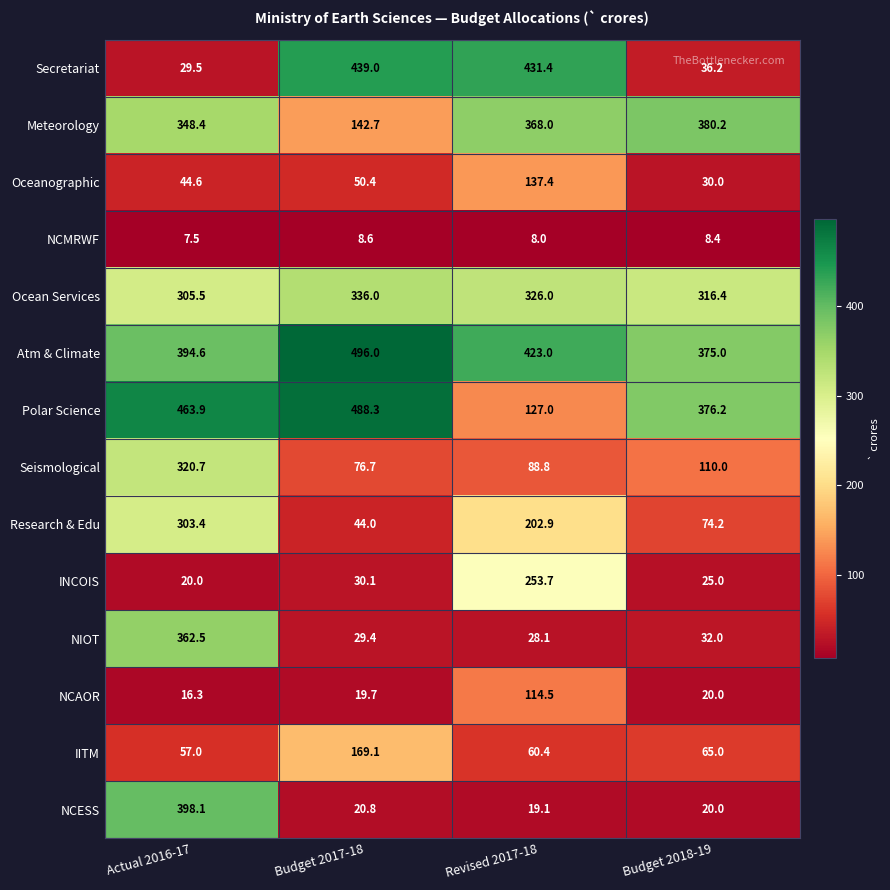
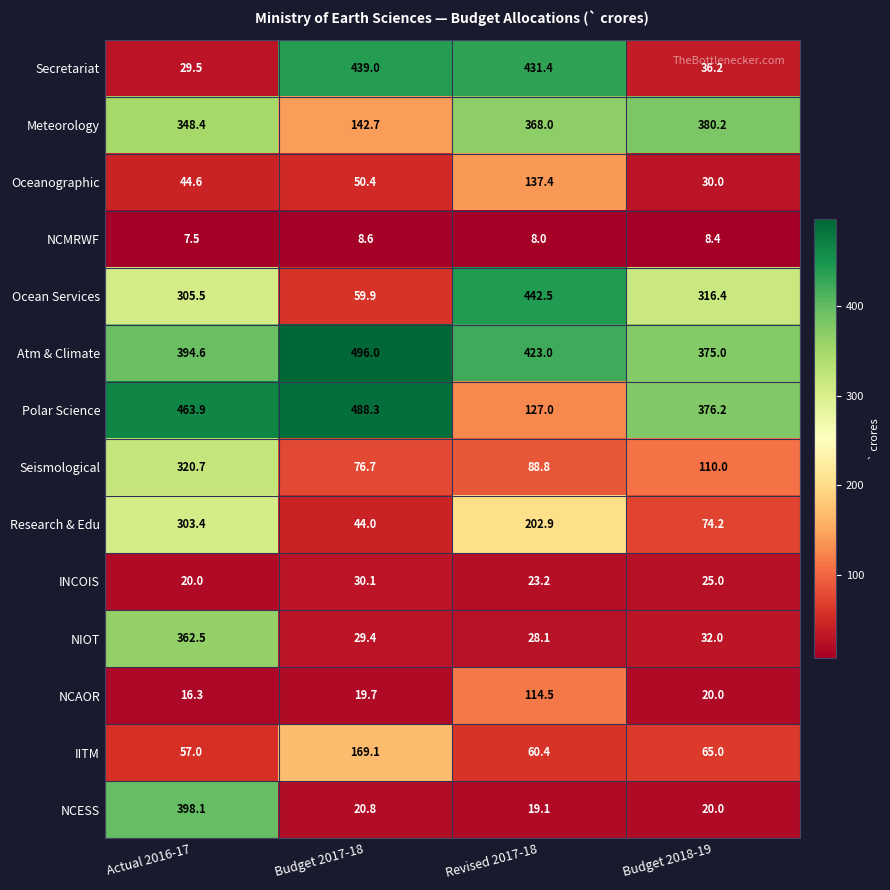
Ocean Services, Budget 2017-18: 336.0 -> 59.9
Ocean Services, Revised 2017-18: 326.0 -> 442.5
INCOIS, Revised 2017-18: 253.7 -> 23.2
